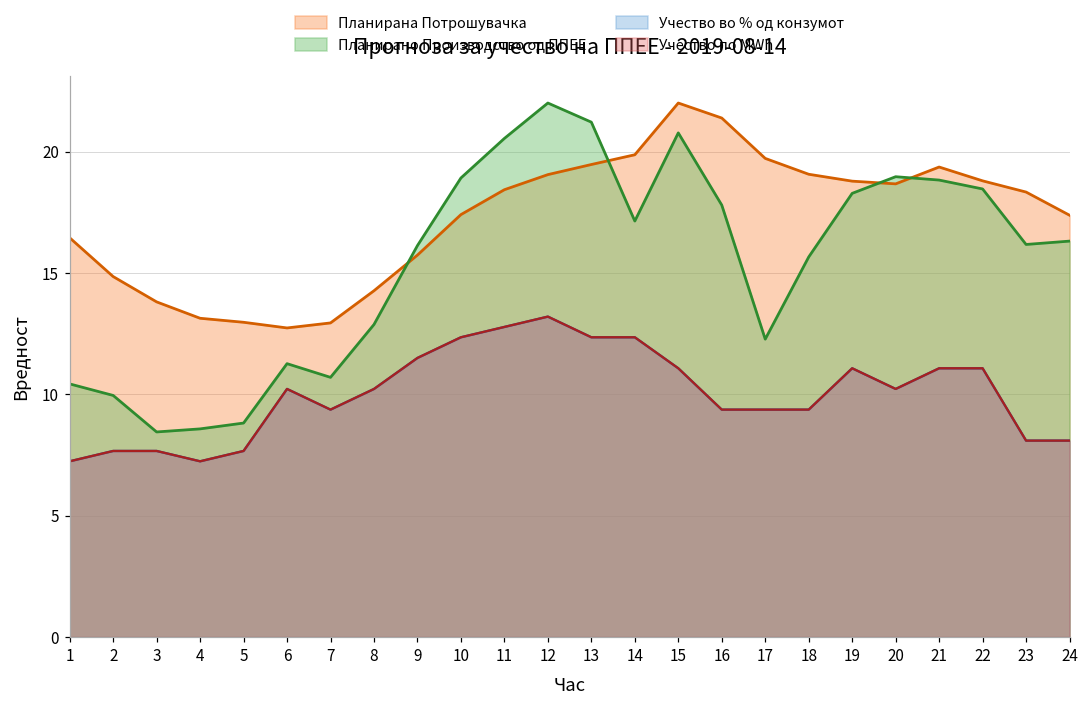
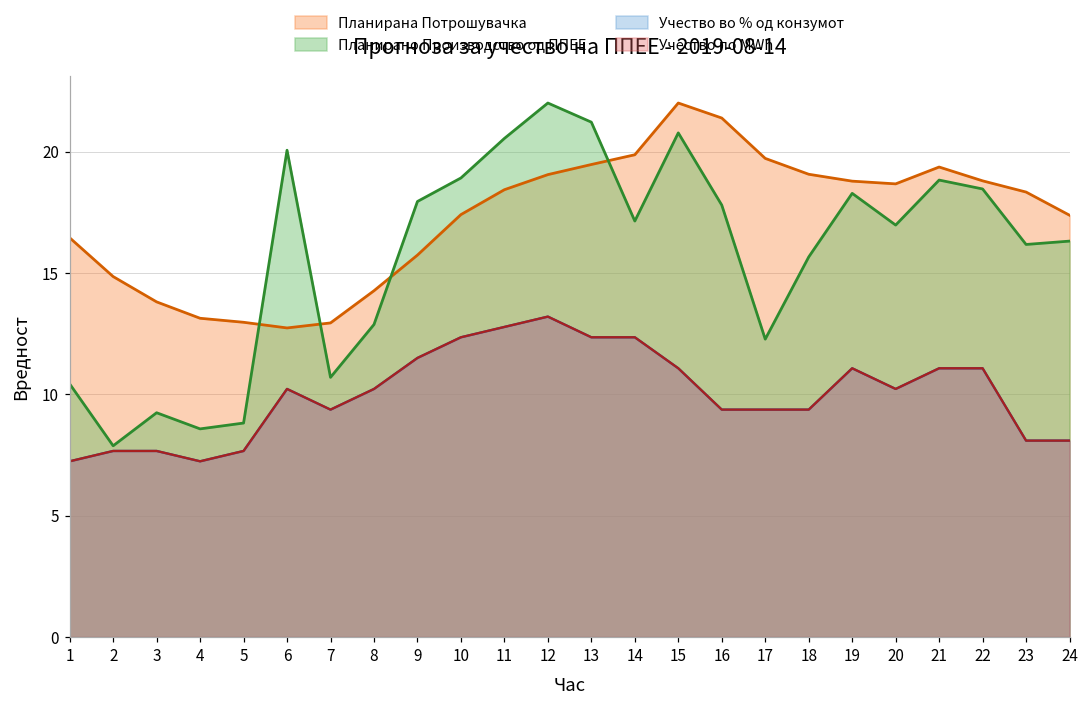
Планирано Производство од ППЕЕ, 2: 10.0 -> 7.9
Планирано Производство од ППЕЕ, 3: 8.4 -> 9.2
Планирано Производство од ППЕЕ, 6: 11.3 -> 20.1
Планирано Производство од ППЕЕ, 9: 16.1 -> 17.9
Планирано Производство од ППЕЕ, 20: 19.0 -> 17.0
